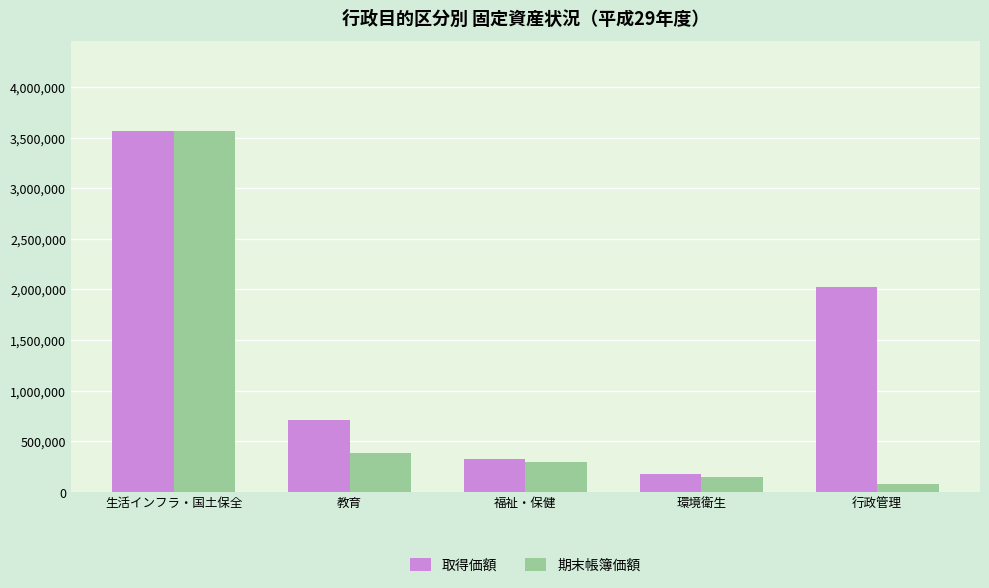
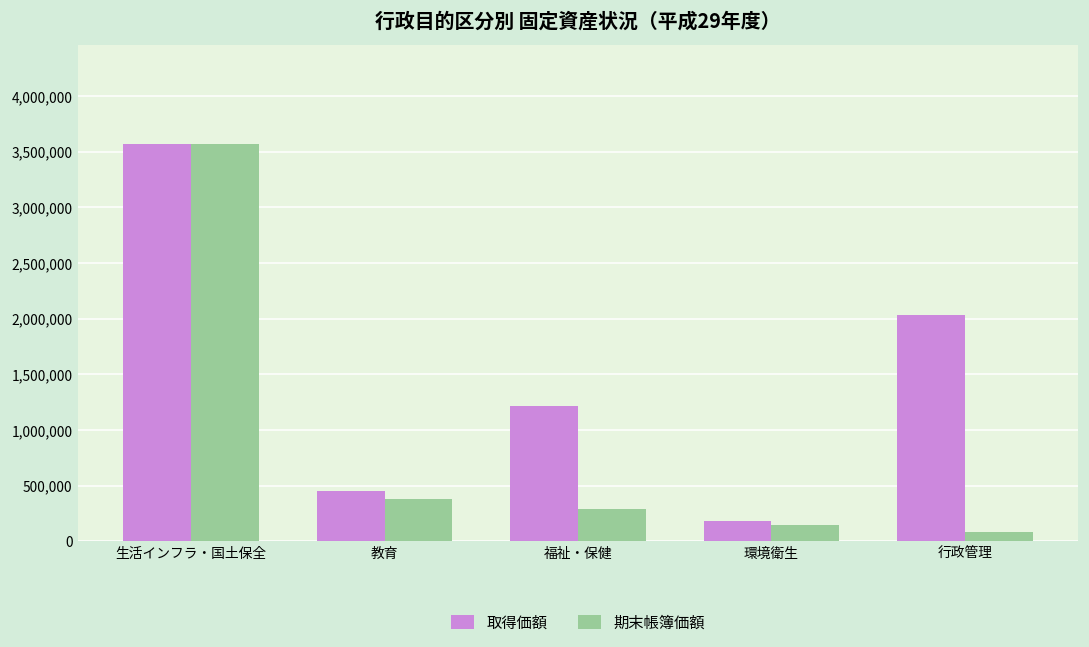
取得価額, 教育: 710,000 -> 450,000
取得価額, 福祉・保健: 320,000 -> 1,220,000
